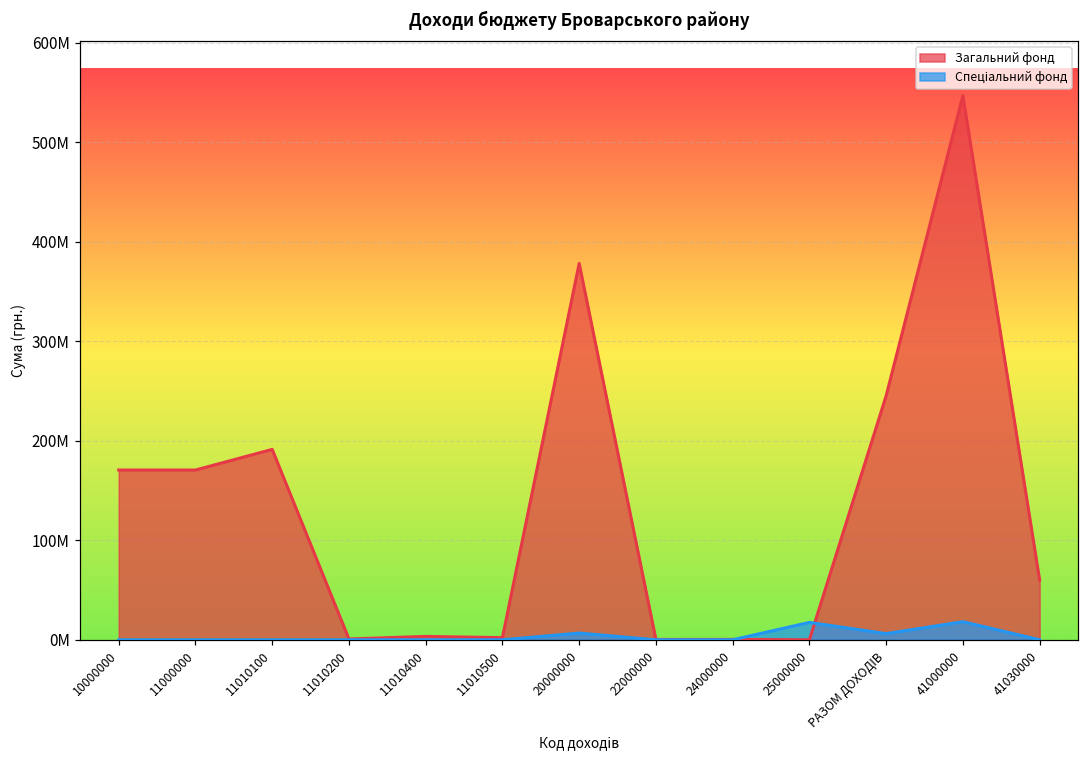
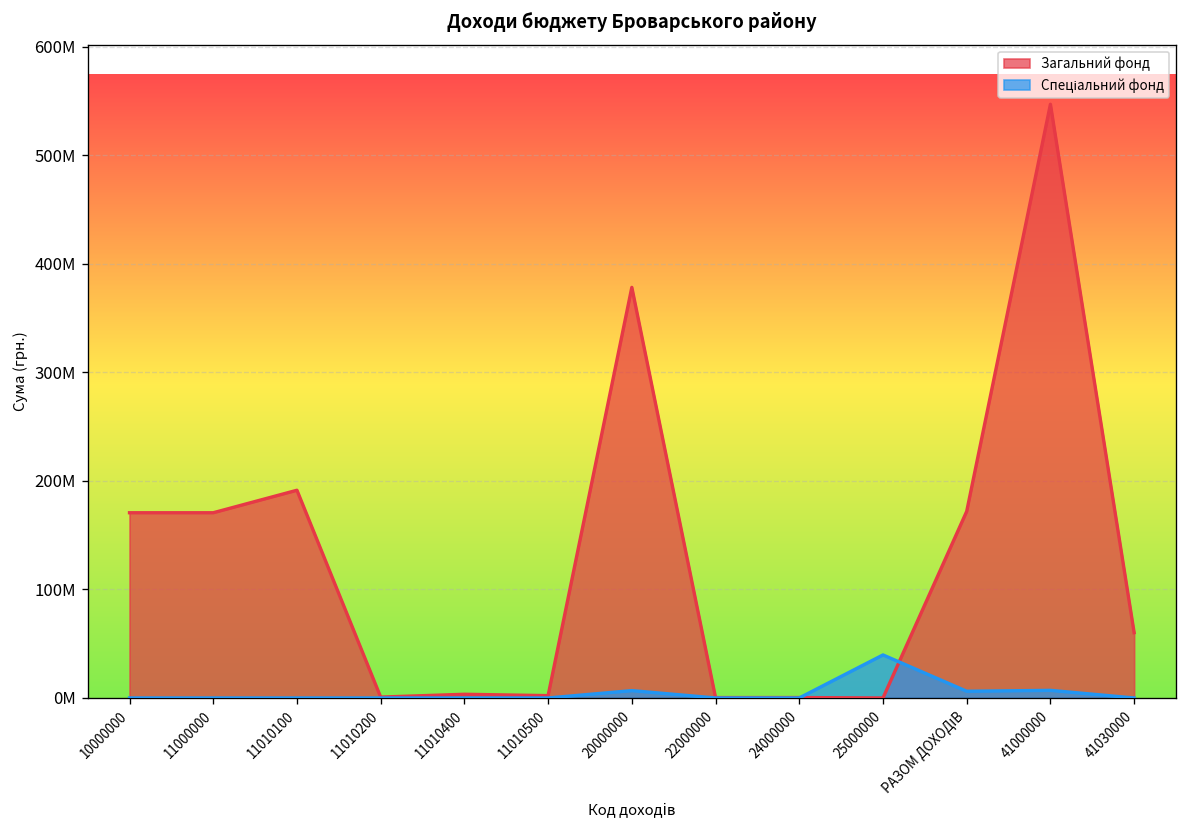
Спеціальний фонд, 25000000: 20000000 -> 40000000
Загальний фонд, РАЗОМ ДОХОДІВ: 250000000 -> 170000000
Спеціальний фонд, 41000000: 20000000 -> 10000000
